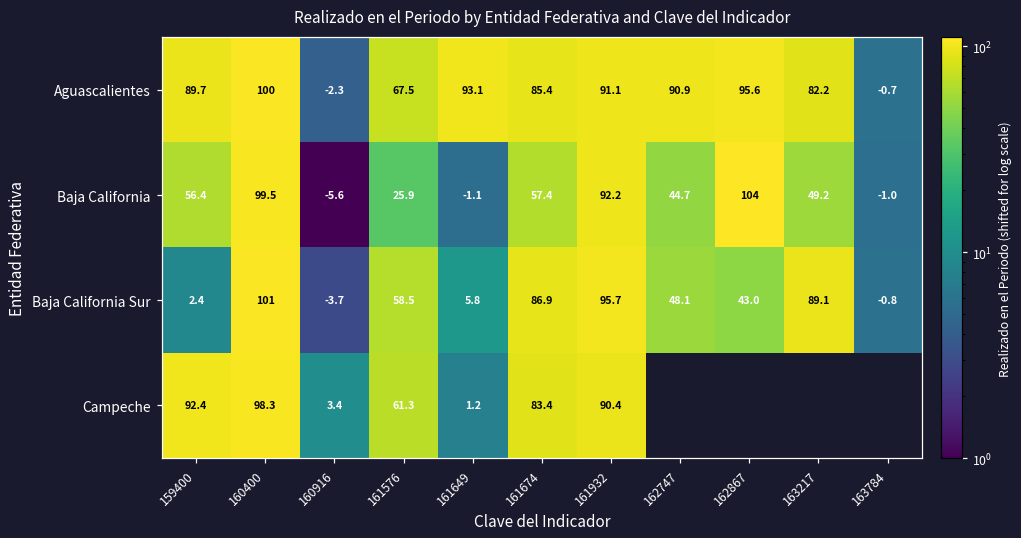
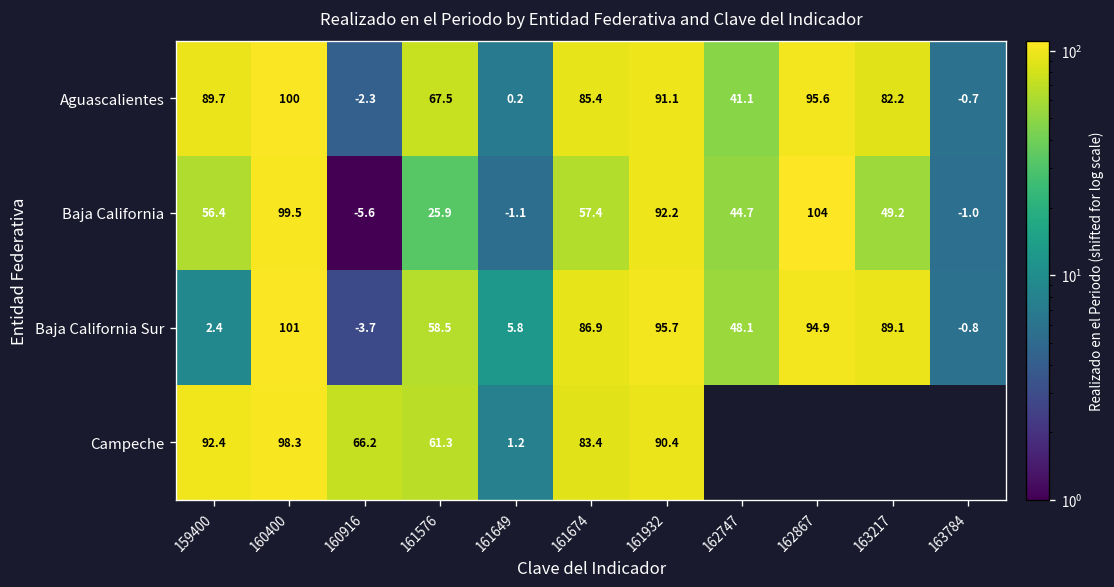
Aguascalientes, 161649: 93.1 -> 0.2
Aguascalientes, 162747: 90.9 -> 41.1
Baja California Sur, 162867: 43.0 -> 94.9
Campeche, 160916: 3.4 -> 66.2
